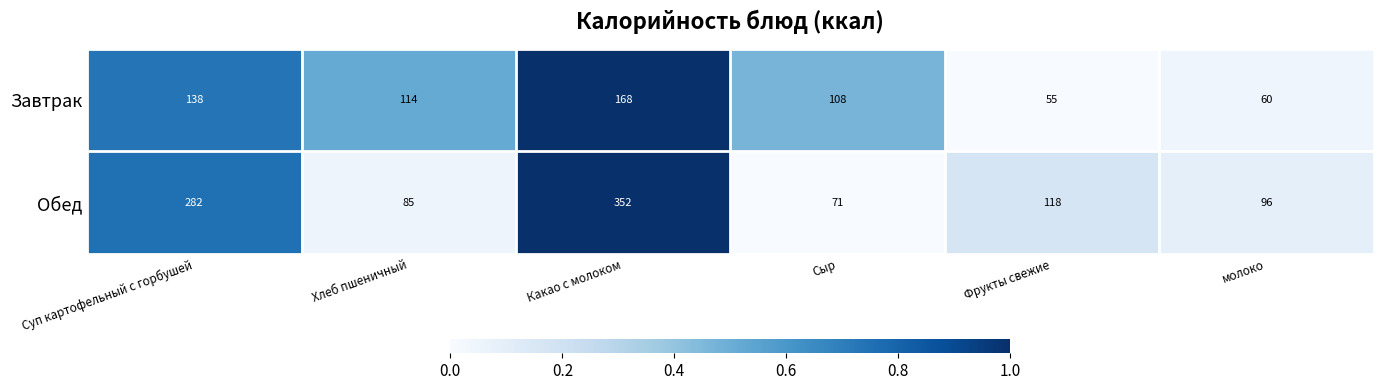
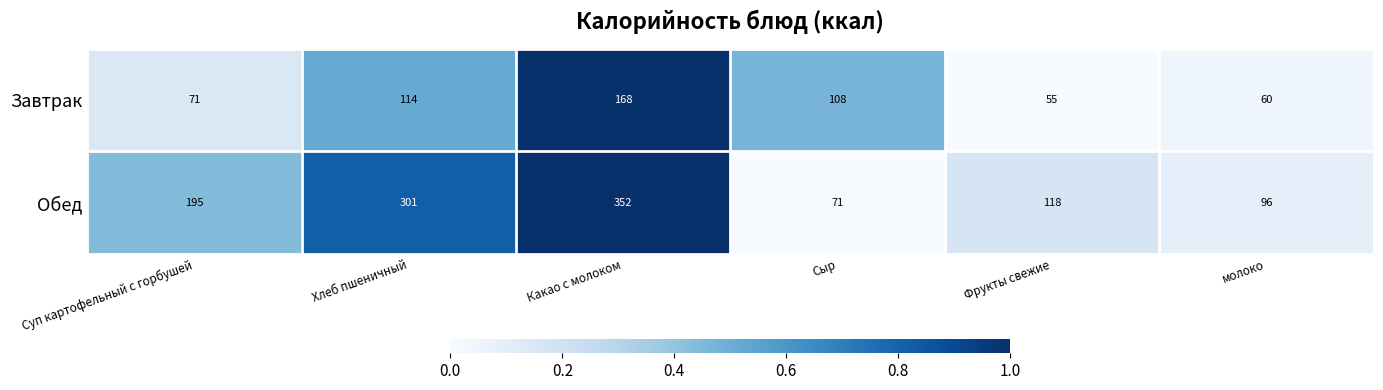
Завтрак, Суп картофельный с горбушей: 138 -> 71
Обед, Суп картофельный с горбушей: 282 -> 195
Обед, Хлеб пшеничный: 85 -> 301
